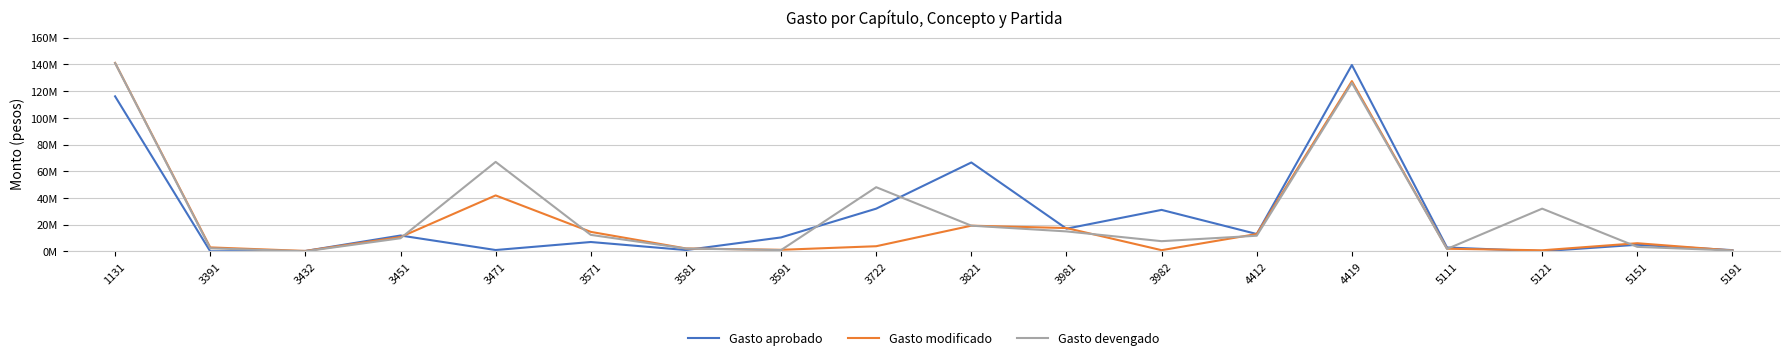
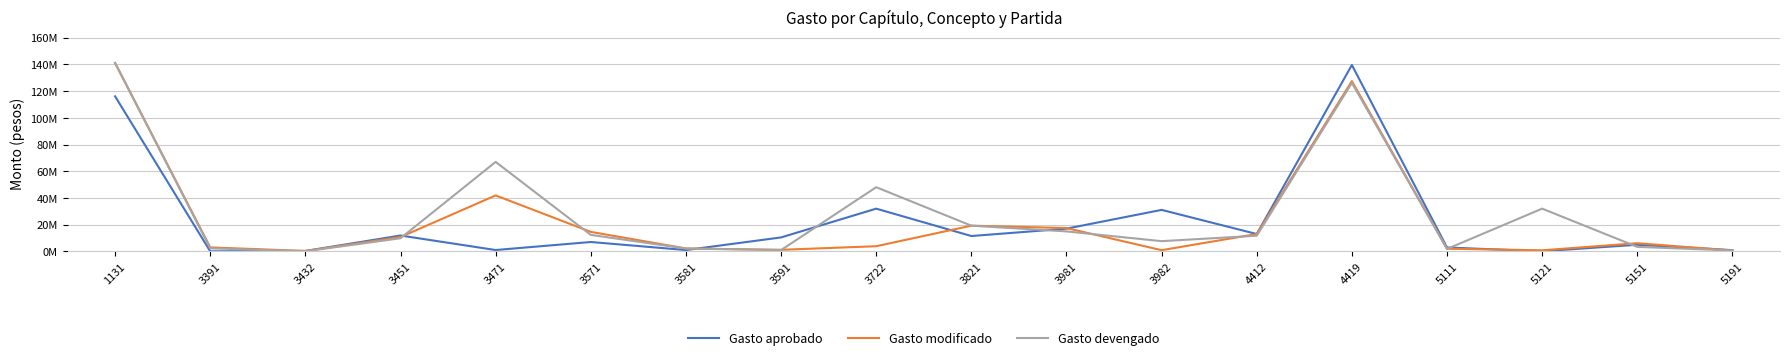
Gasto aprobado, 3821: 67000000 -> 12000000
